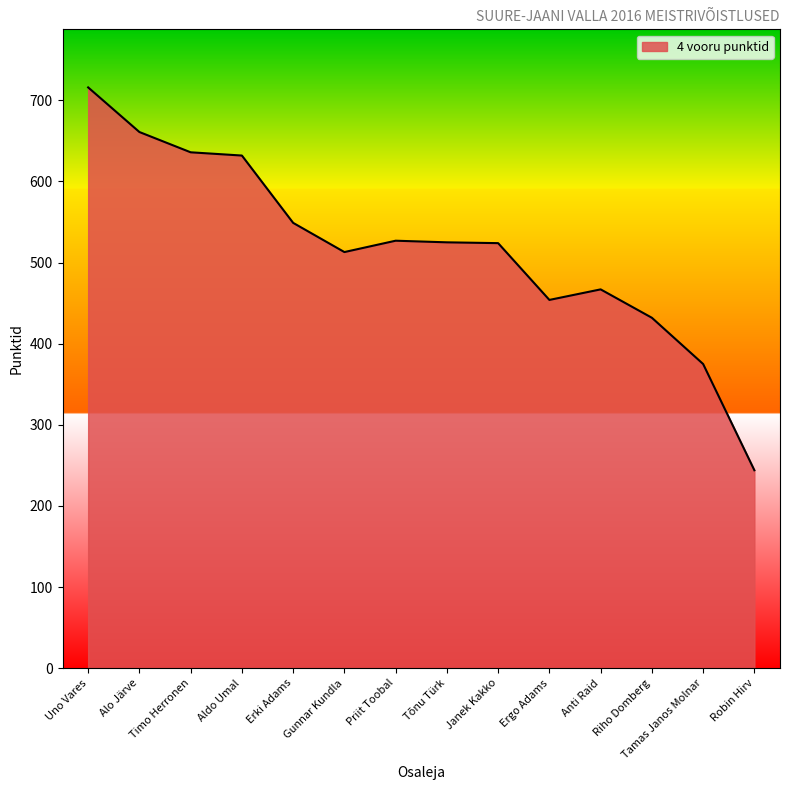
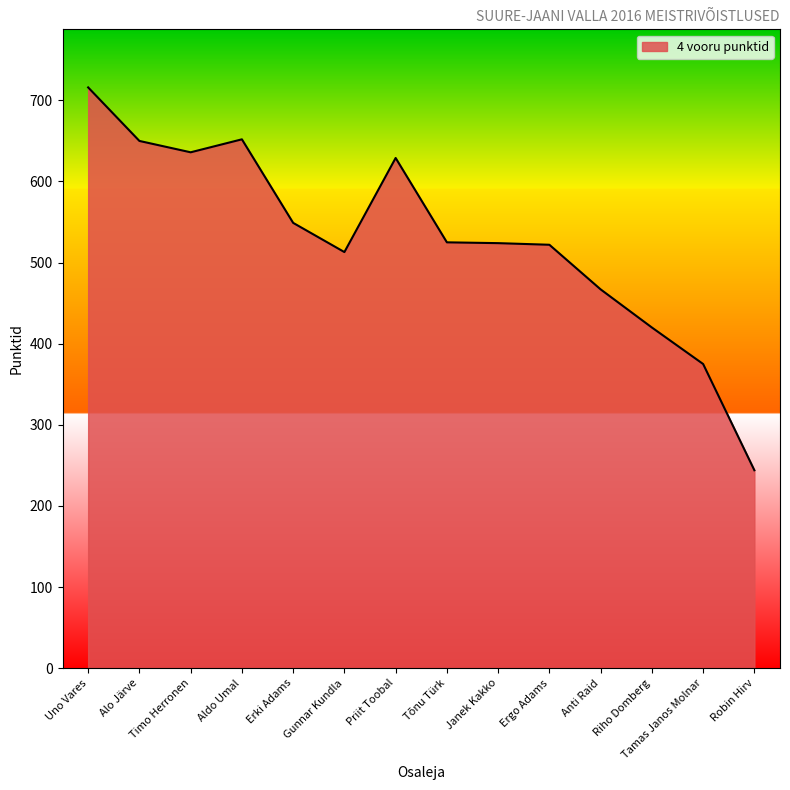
Alo Järve: 660 -> 650
Aldo Umal: 630 -> 650
Priit Toobal: 530 -> 630
Ergo Adams: 450 -> 520
Riho Domberg: 430 -> 420
